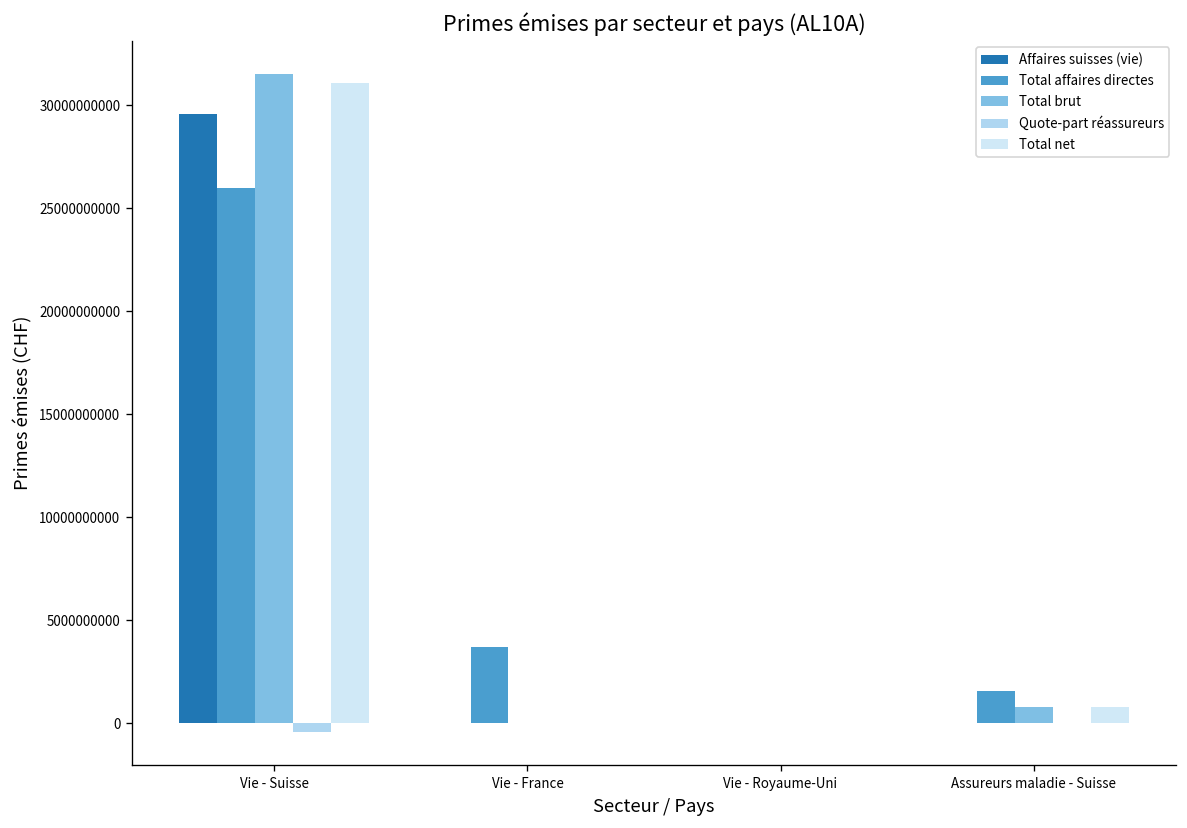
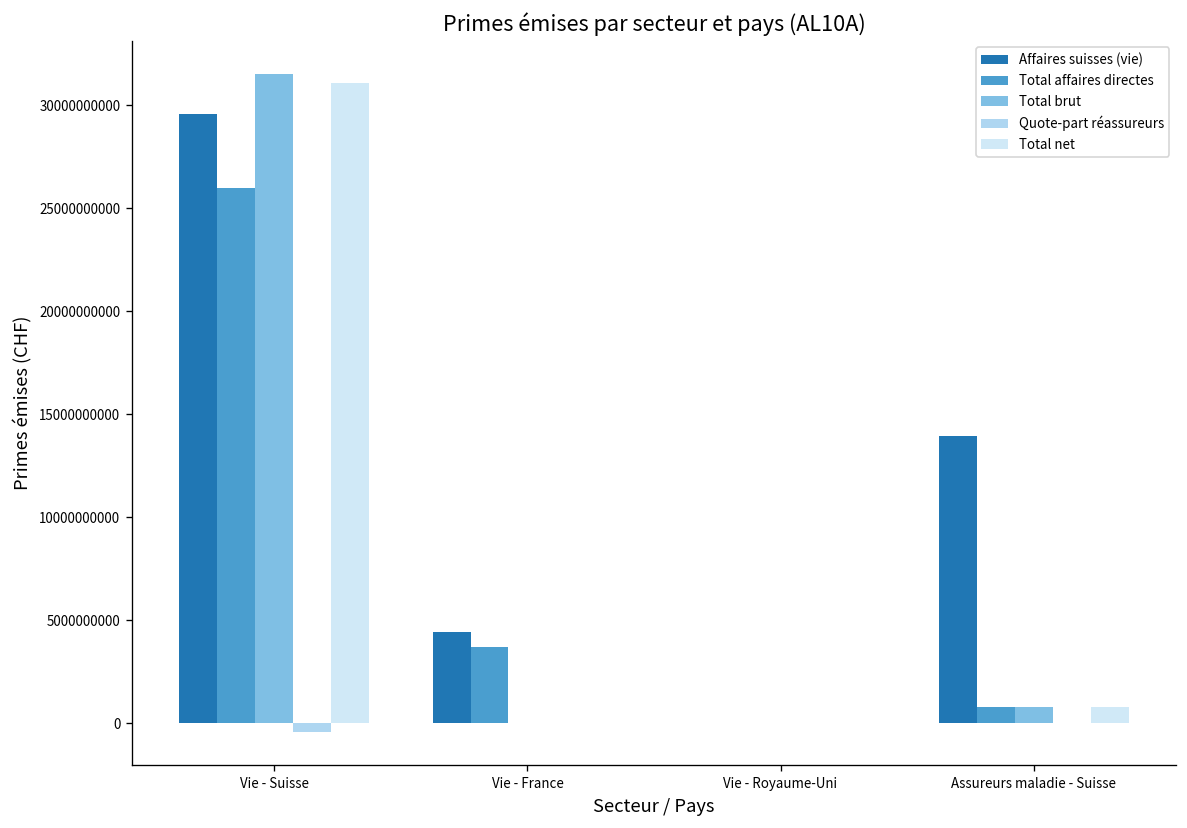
Affaires suisses (vie), Vie - France: 0 -> 4400000000
Affaires suisses (vie), Assureurs maladie - Suisse: 0 -> 14000000000
Total affaires directes, Assureurs maladie - Suisse: 1600000000 -> 800000000
